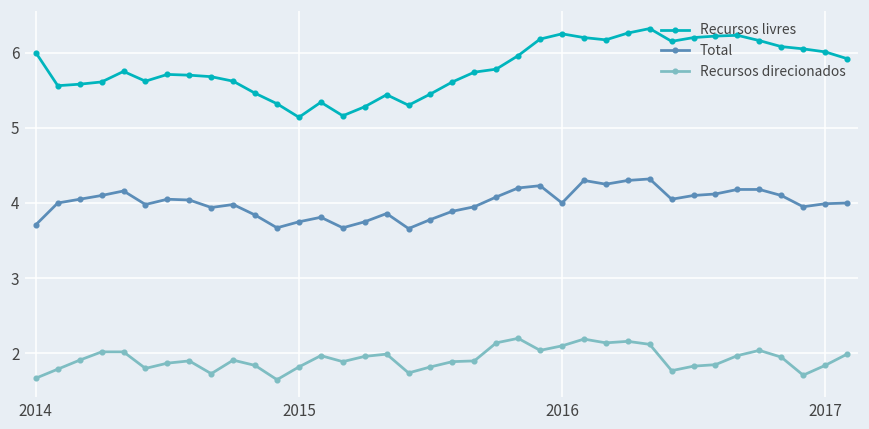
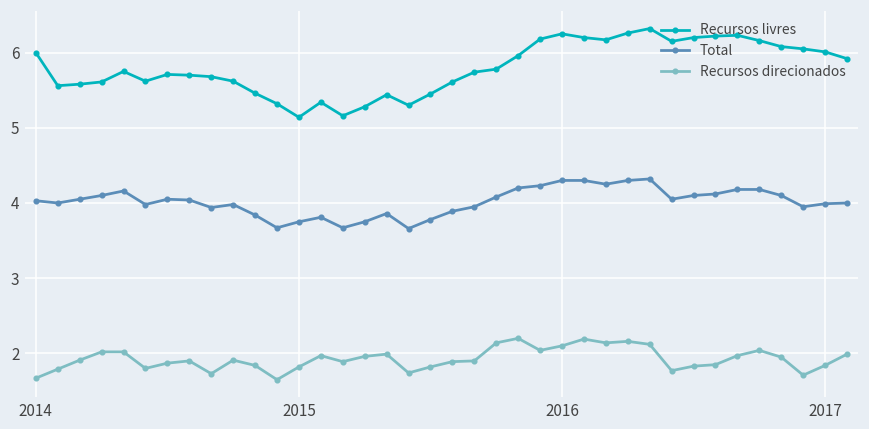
Total, 2014: 3.7 -> 4.0
Total, 2016: 4.0 -> 4.3
